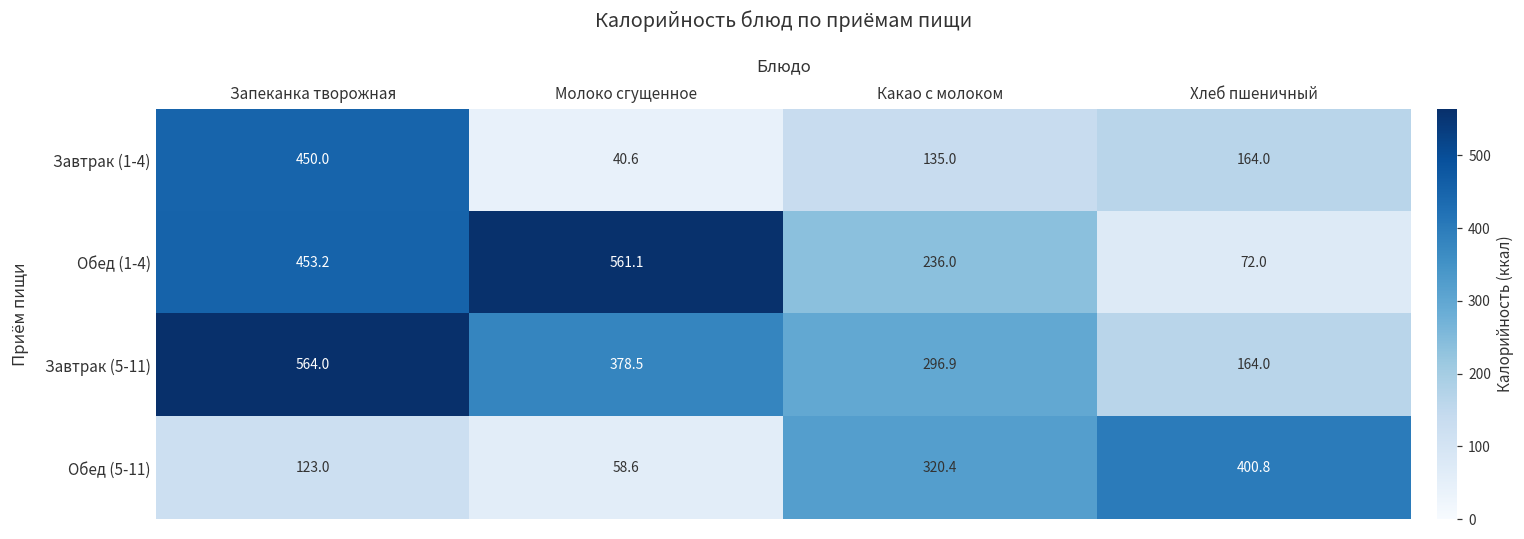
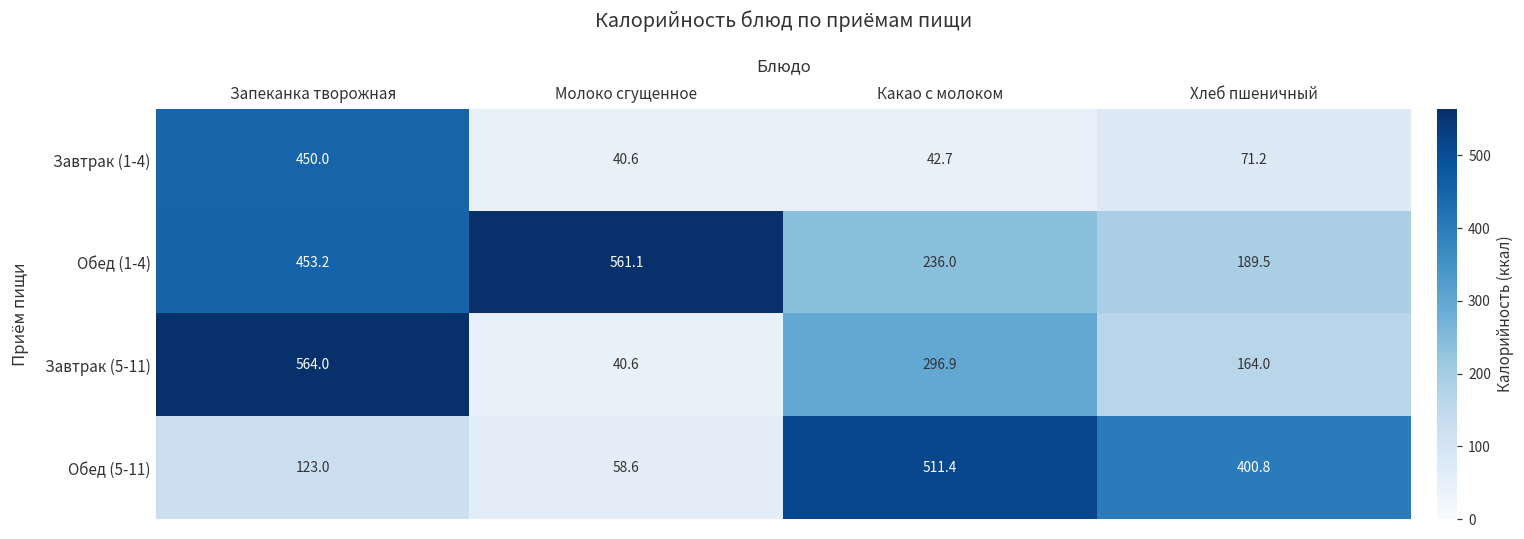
Завтрак (1-4), Какао с молоком: 135.0 -> 42.7
Завтрак (1-4), Хлеб пшеничный: 164.0 -> 71.2
Обед (1-4), Хлеб пшеничный: 72.0 -> 189.5
Завтрак (5-11), Молоко сгущенное: 378.5 -> 40.6
Обед (5-11), Какао с молоком: 320.4 -> 511.4
